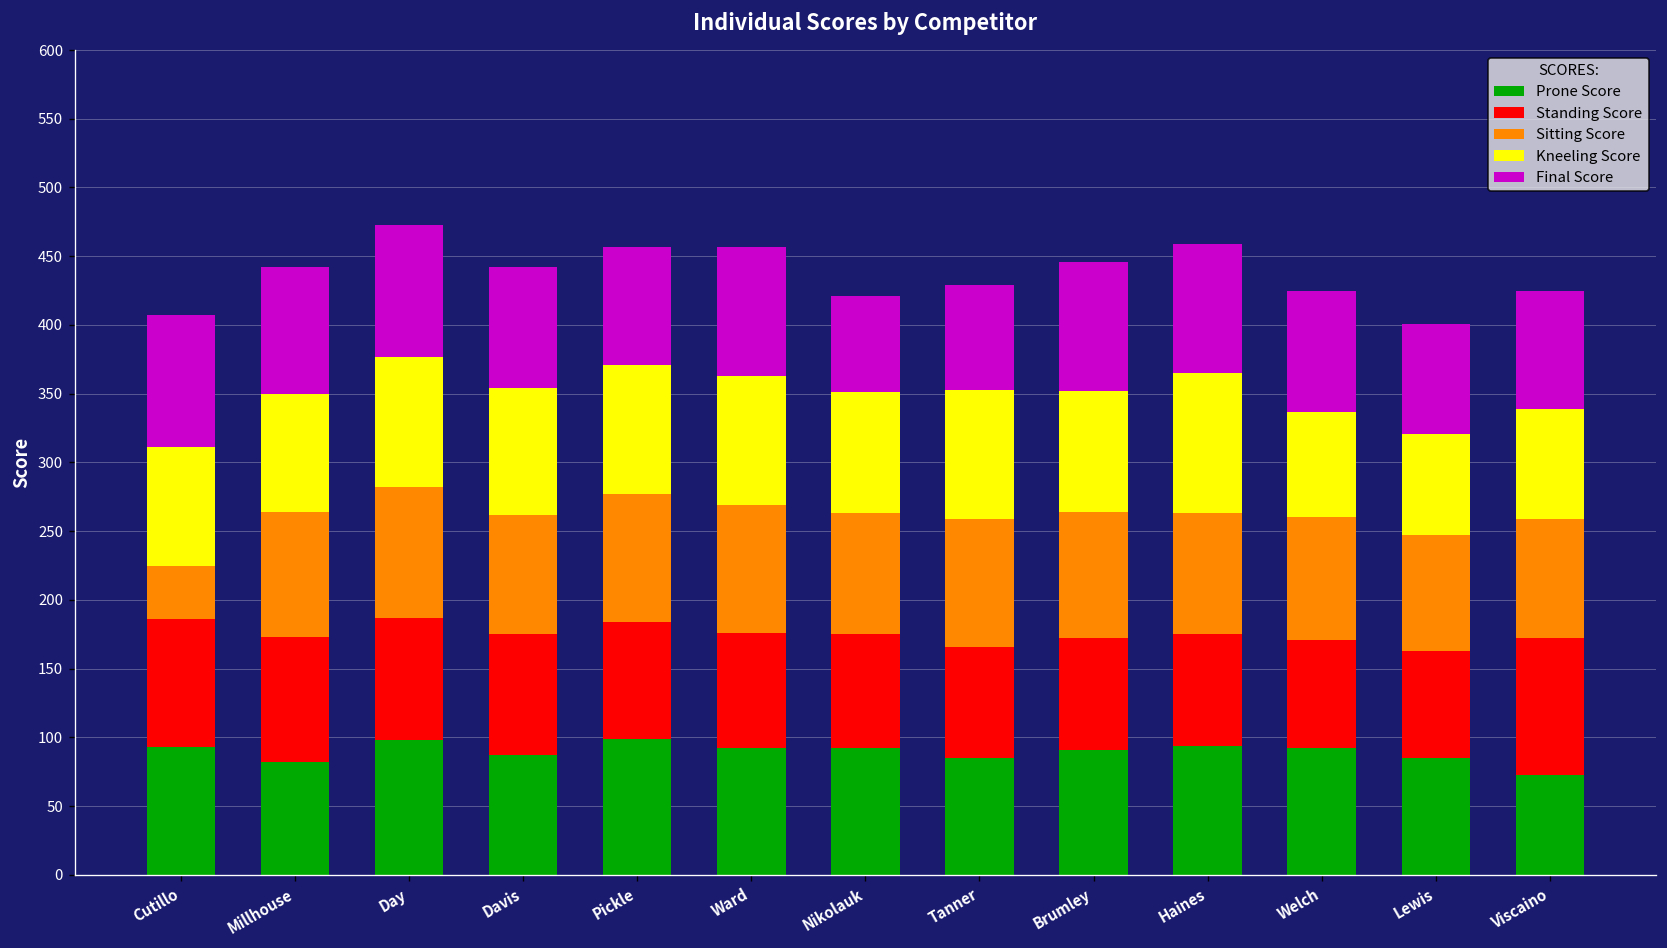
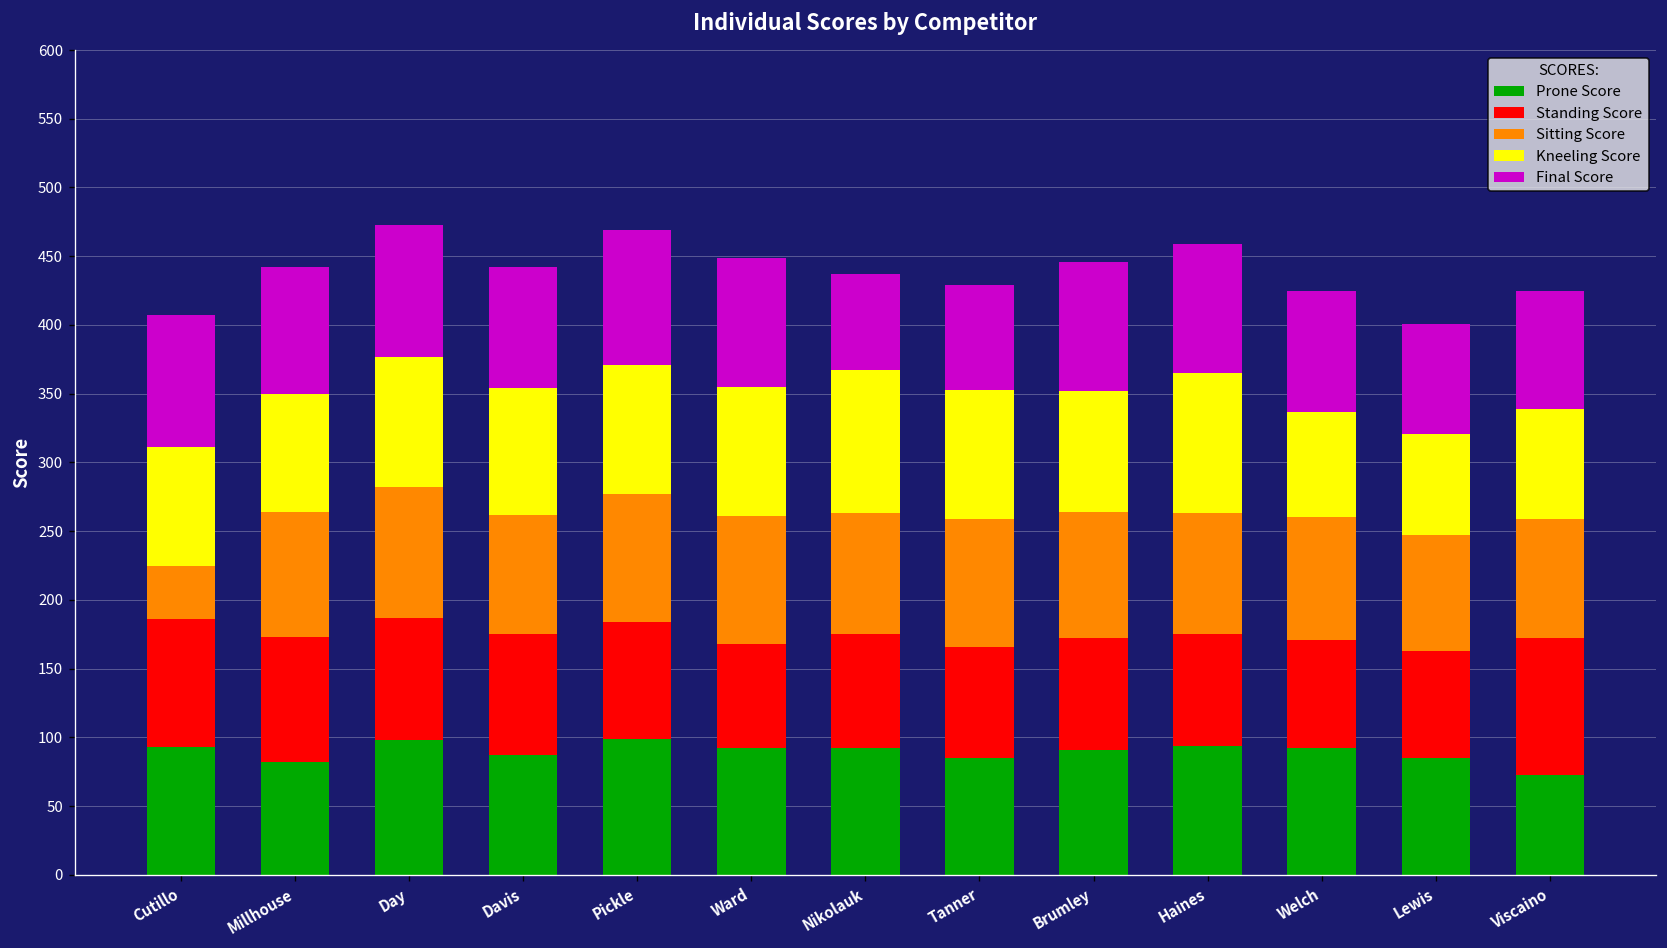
Final Score, Pickle: 86 -> 98
Standing Score, Ward: 84 -> 76
Kneeling Score, Nikolauk: 88 -> 104
